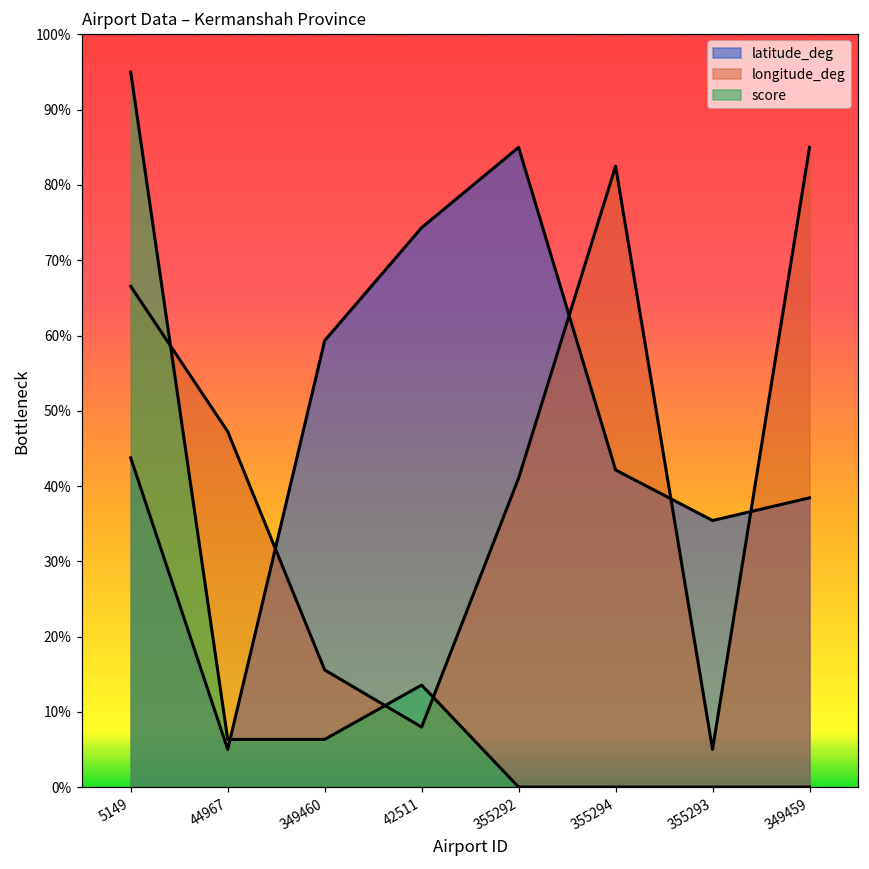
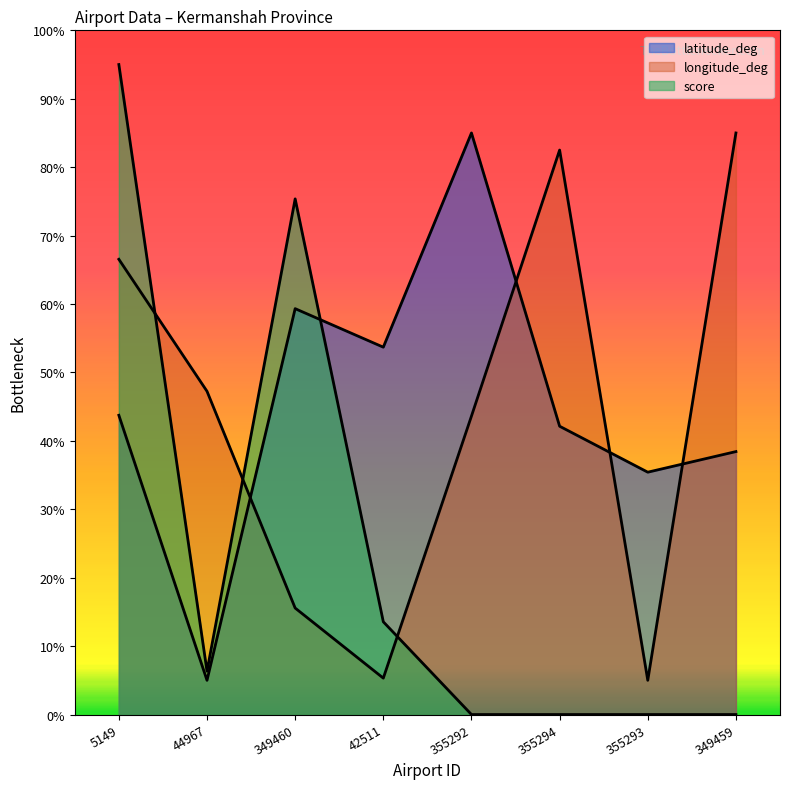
score, 349460: 6% -> 75%
latitude_deg, 42511: 74% -> 54%
longitude_deg, 42511: 8% -> 5%
longitude_deg, 355292: 41% -> 44%
